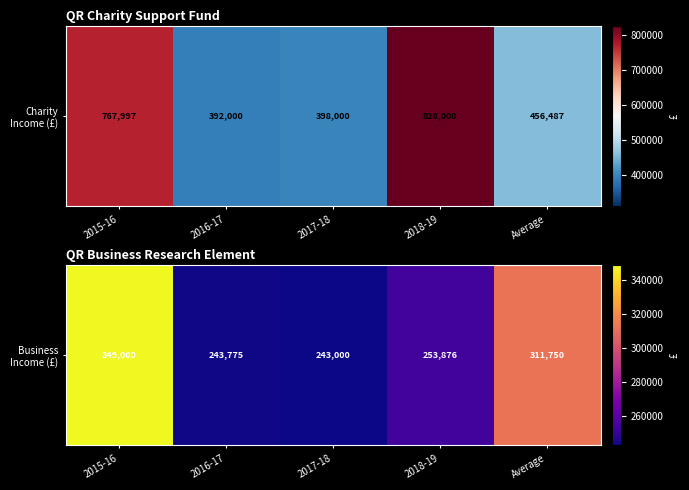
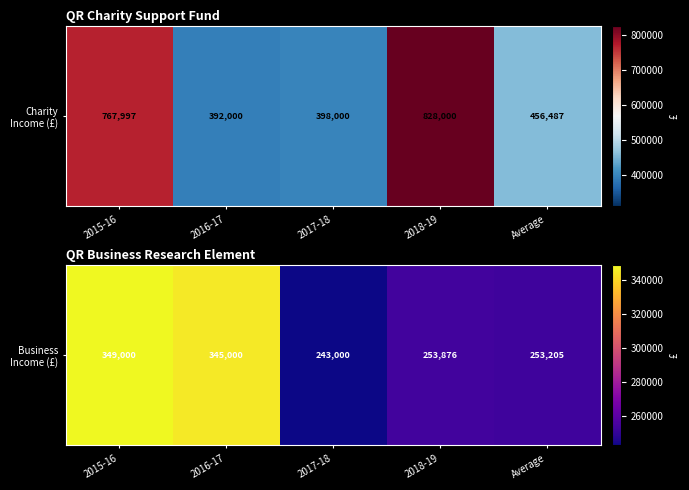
QR Business Research Element, Business Income (£), 2016-17: 243,775 -> 345,000
QR Business Research Element, Business Income (£), Average: 311,750 -> 253,205
